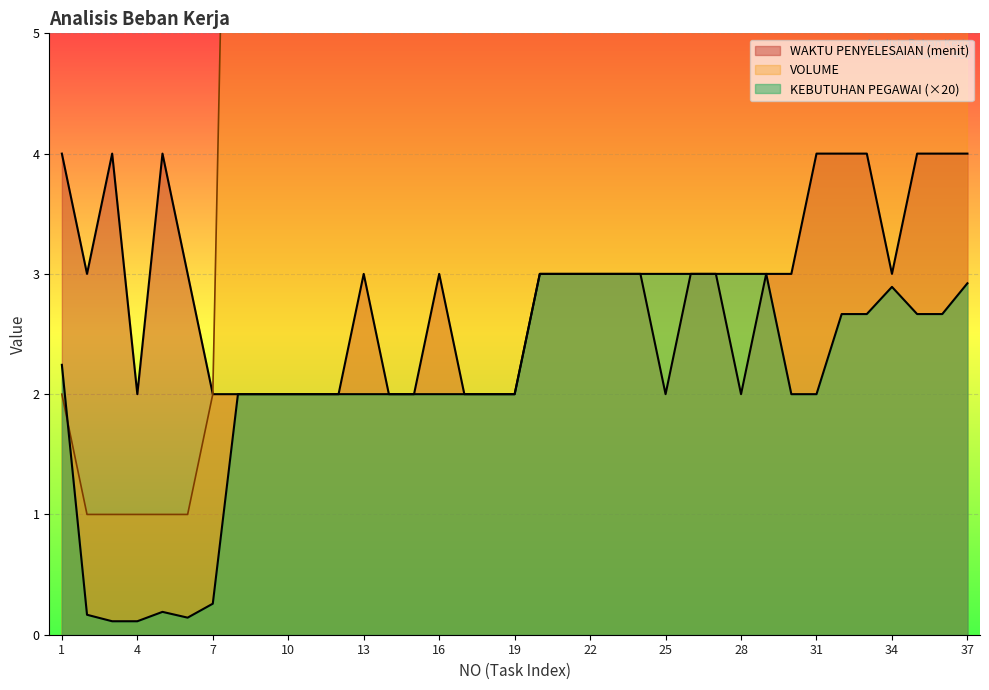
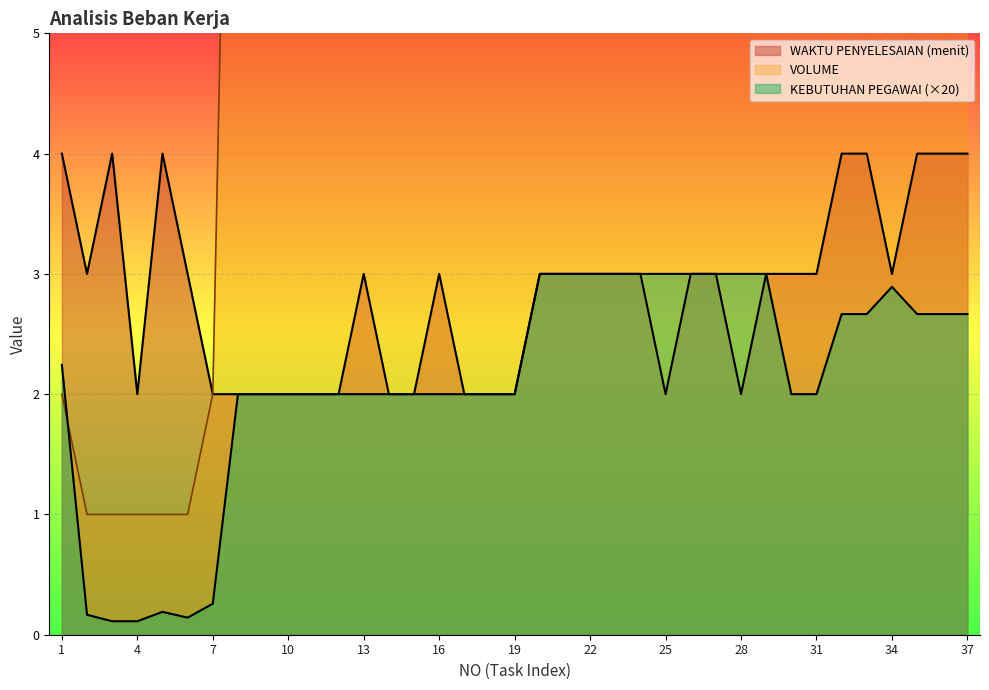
WAKTU PENYELESAIAN (menit), 31: 4 -> 3
KEBUTUHAN PEGAWAI (×20), 37: 2.92 -> 2.67
